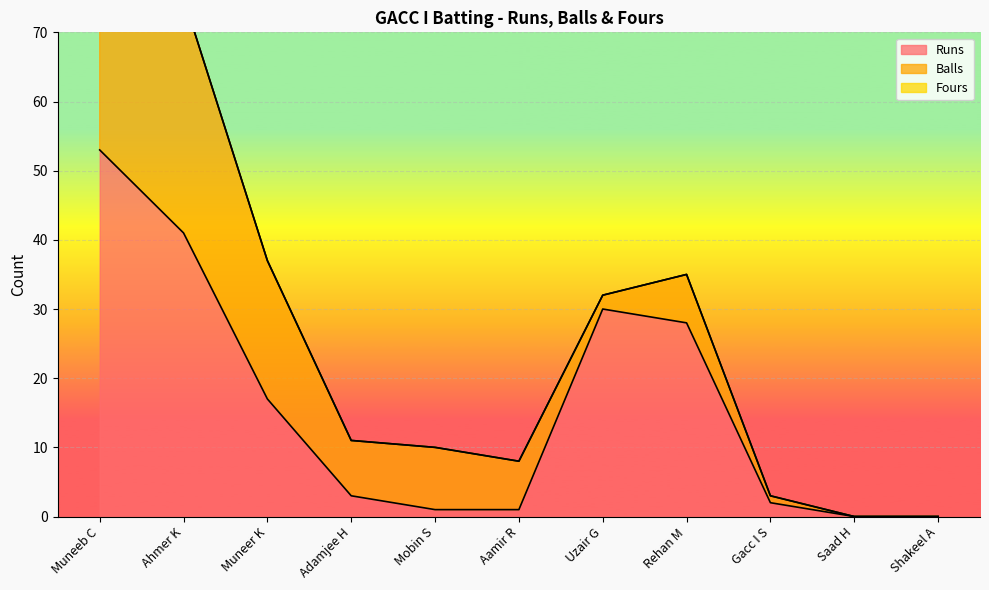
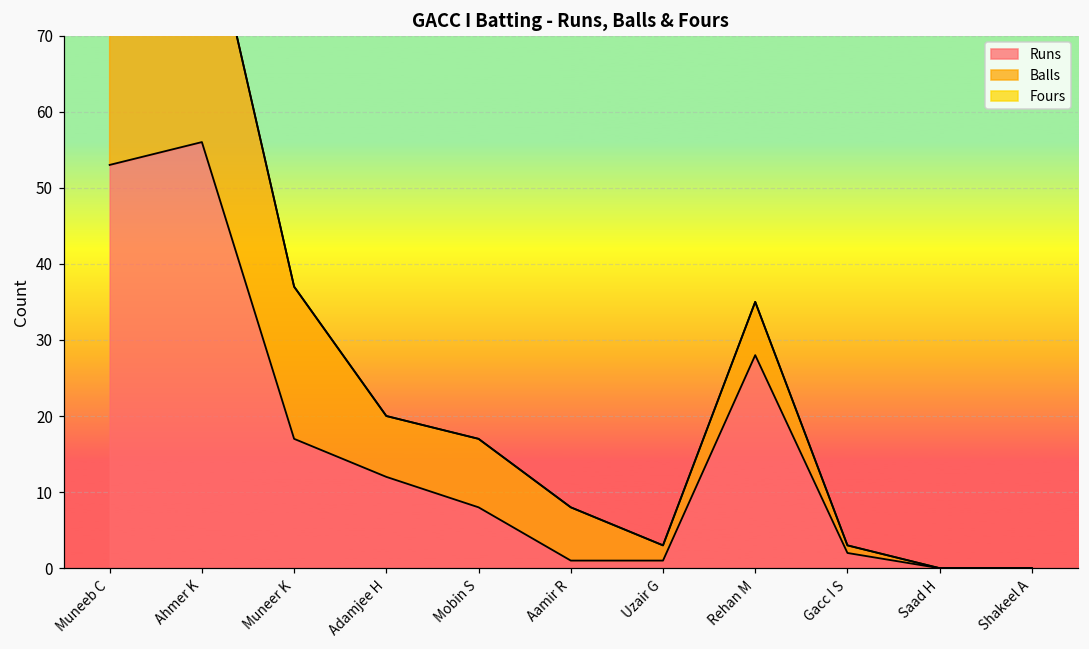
Runs, Ahmer K: 41 -> 56
Runs, Adamjee H: 3 -> 12
Runs, Mobin S: 1 -> 8
Runs, Uzair G: 30 -> 1
